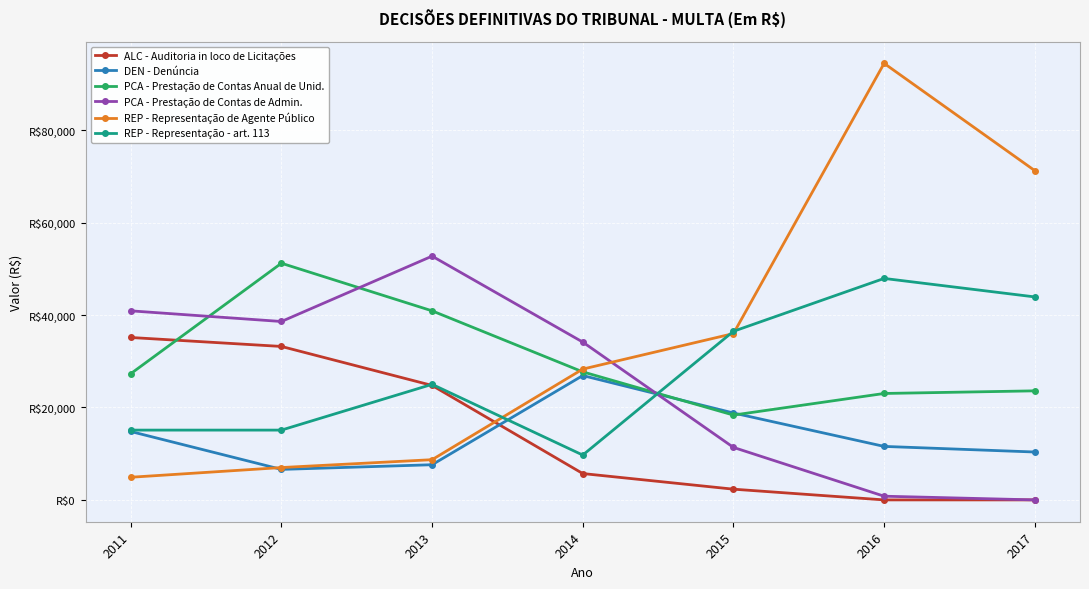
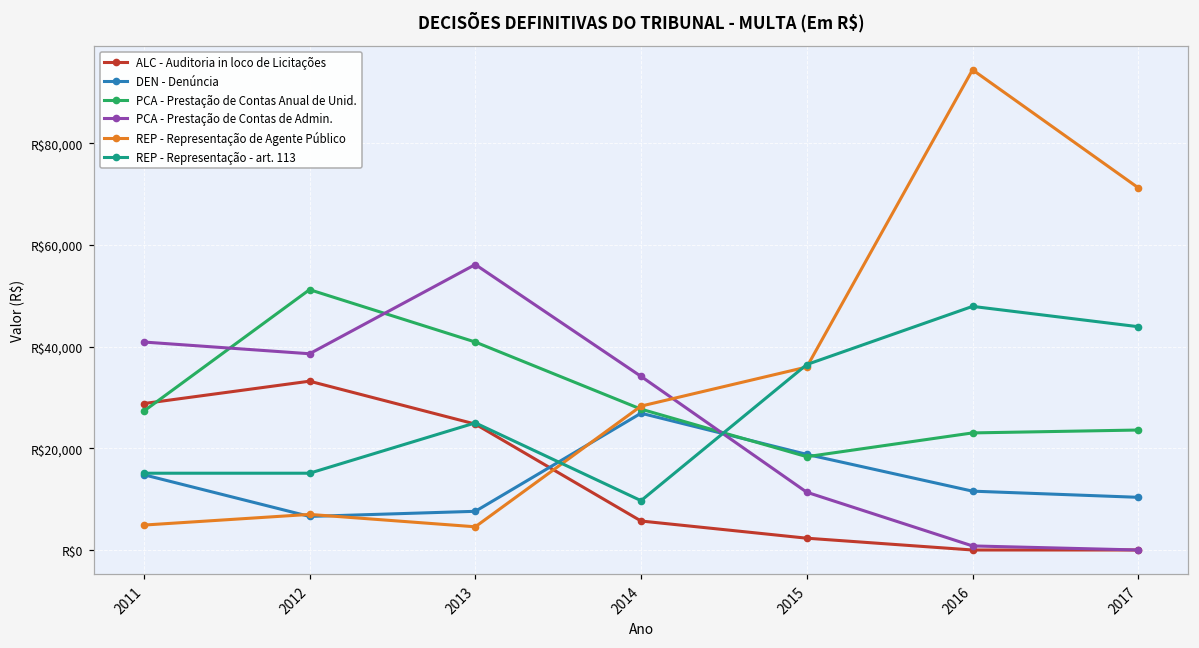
ALC - Auditoria in loco de Licitações, 2011: R$35,000 -> R$29,000
PCA - Prestação de Contas de Admin., 2013: R$53,000 -> R$56,000
REP - Representação de Agente Público, 2013: R$9,000 -> R$5,000
